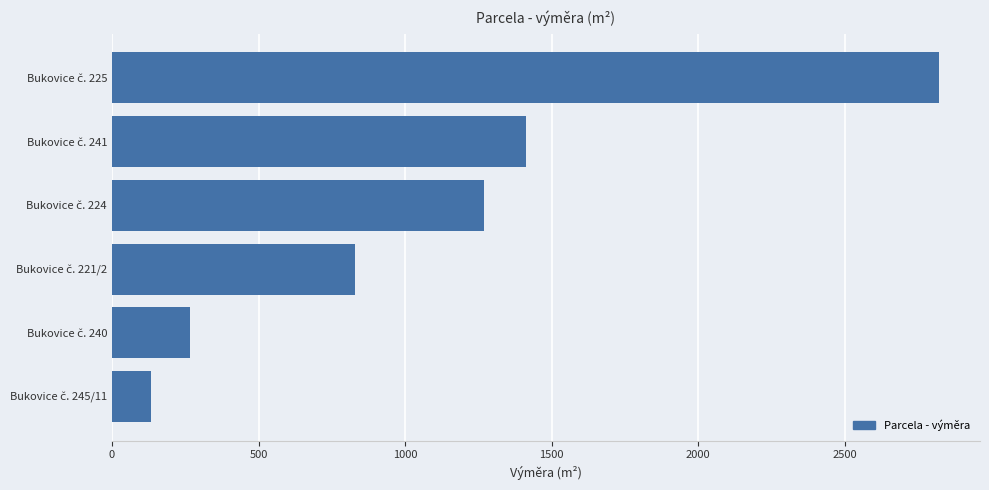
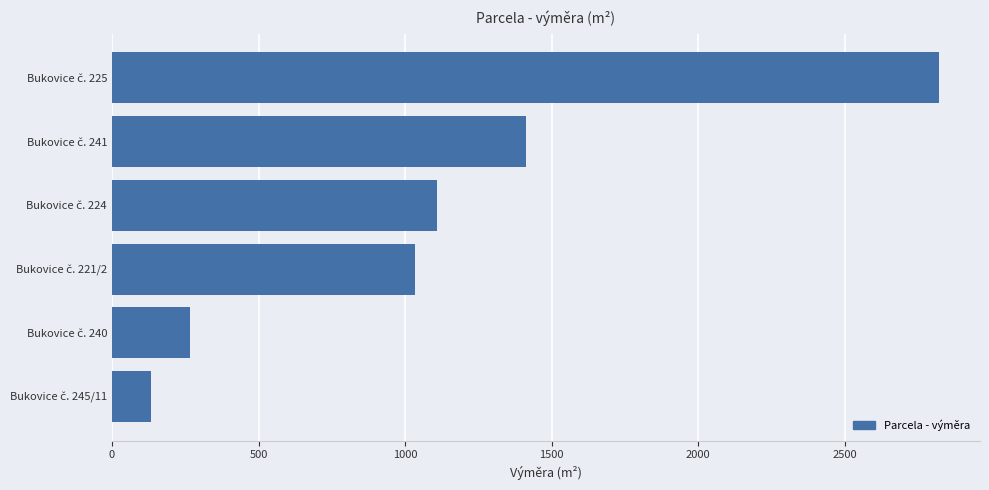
Bukovice č. 224: 1270 -> 1110
Bukovice č. 221/2: 830 -> 1030
